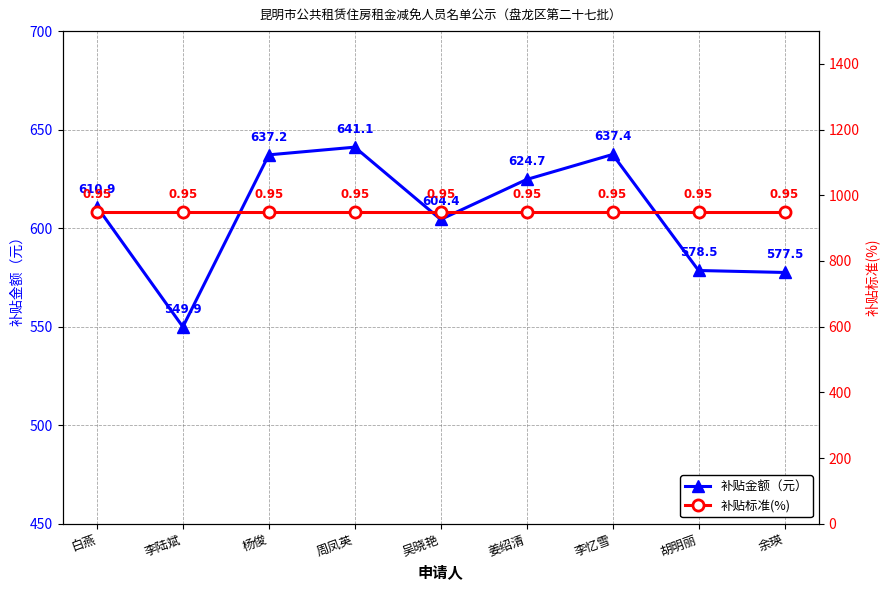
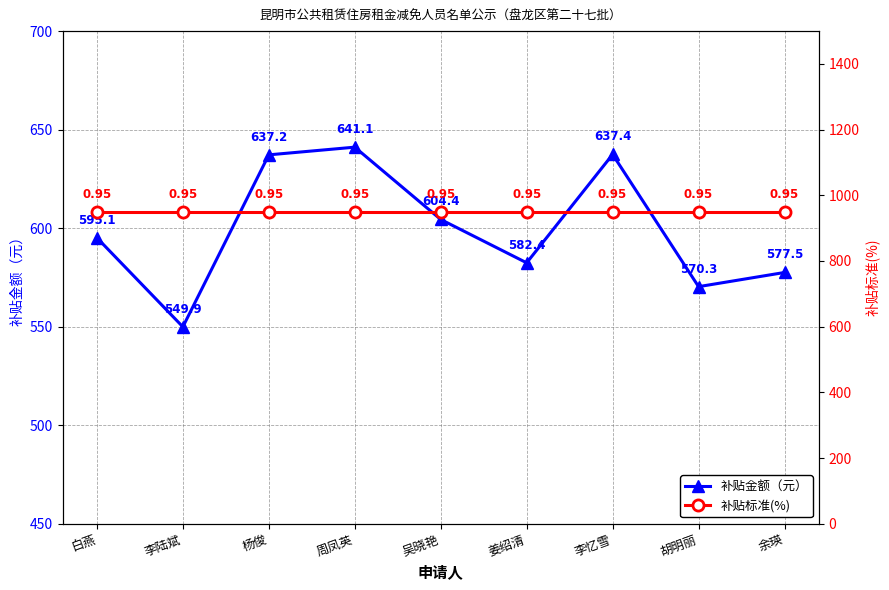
补贴金额（元）, 白燕: 610.9 -> 595.1
补贴金额（元）, 姜绍清: 624.7 -> 582.4
补贴金额（元）, 胡明丽: 578.5 -> 570.3
